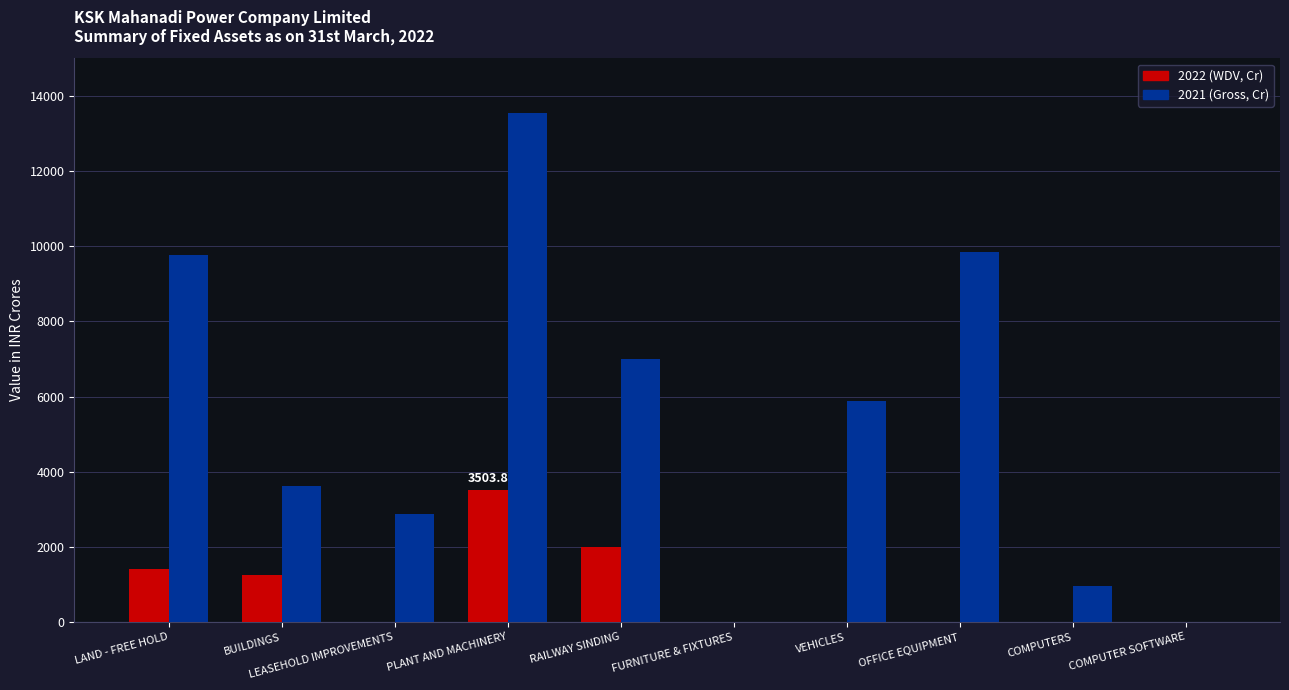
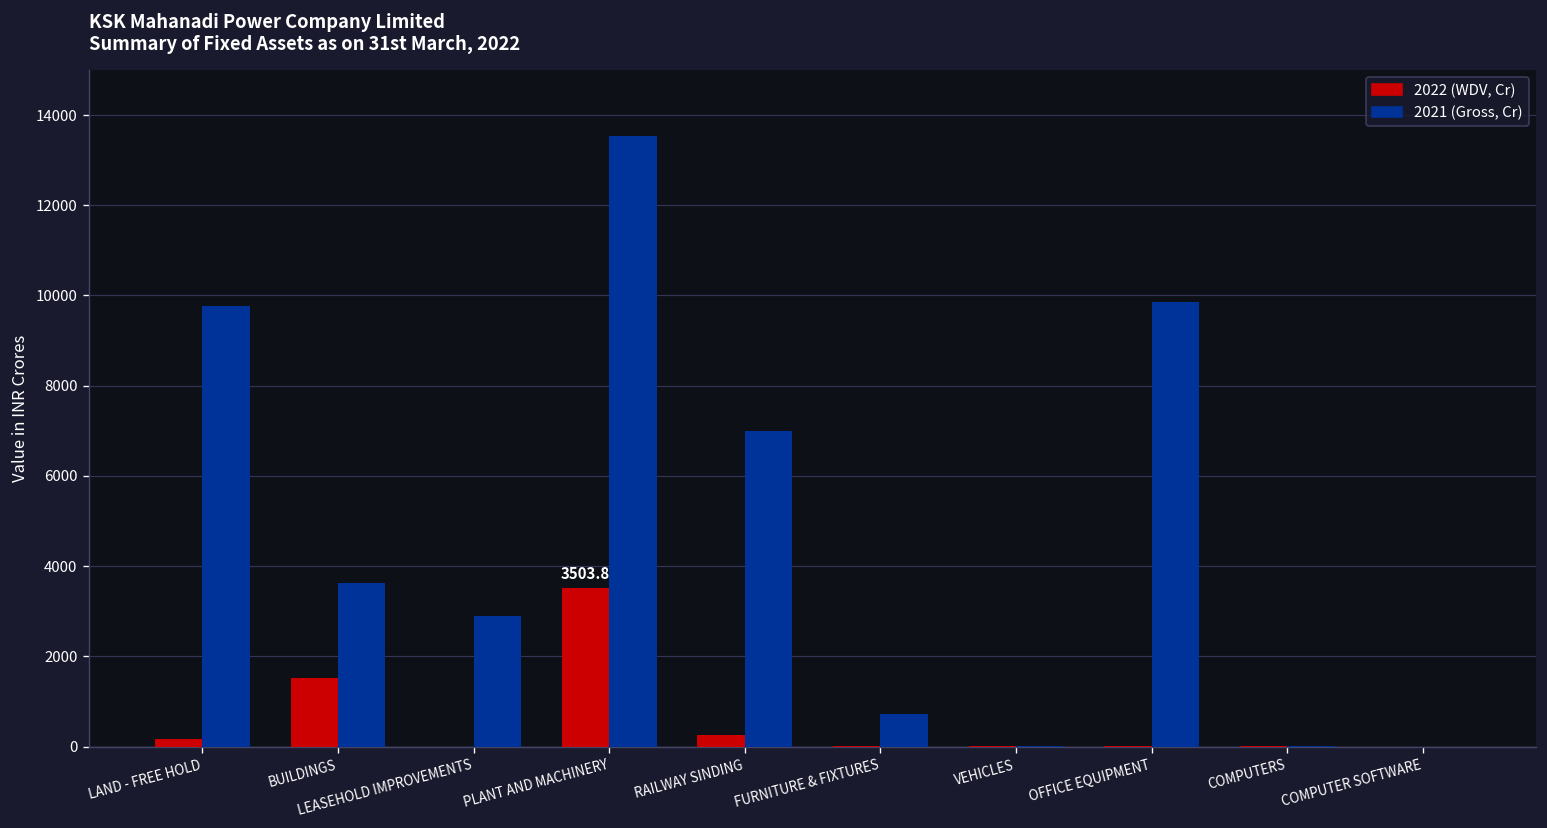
2022 (WDV, Cr), LAND - FREE HOLD: 1400 -> 200
2022 (WDV, Cr), BUILDINGS: 1300 -> 1500
2022 (WDV, Cr), RAILWAY SINDING: 2000 -> 200
2021 (Gross, Cr), FURNITURE & FIXTURES: 0 -> 700
2021 (Gross, Cr), VEHICLES: 5900 -> 0
2021 (Gross, Cr), COMPUTERS: 1000 -> 0
